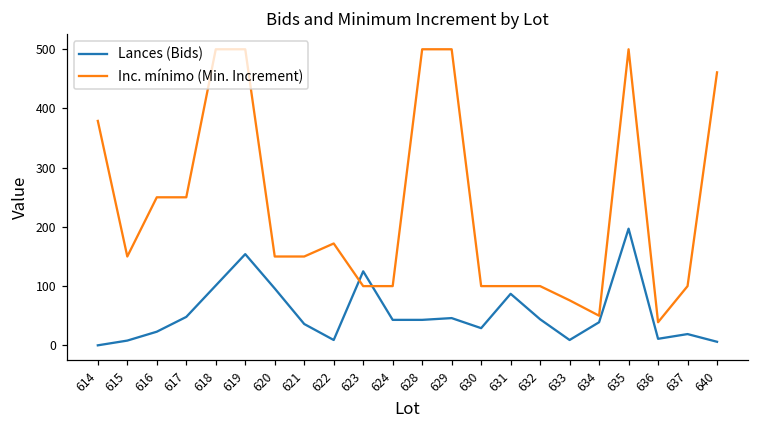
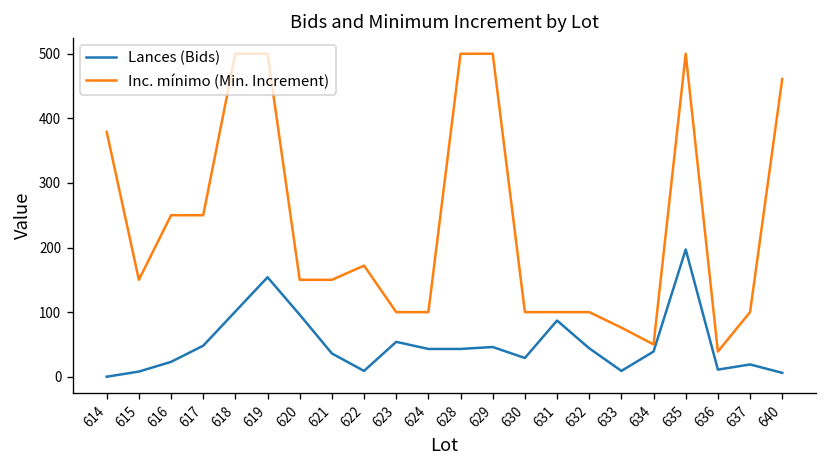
Lances (Bids), 623: 130 -> 50
